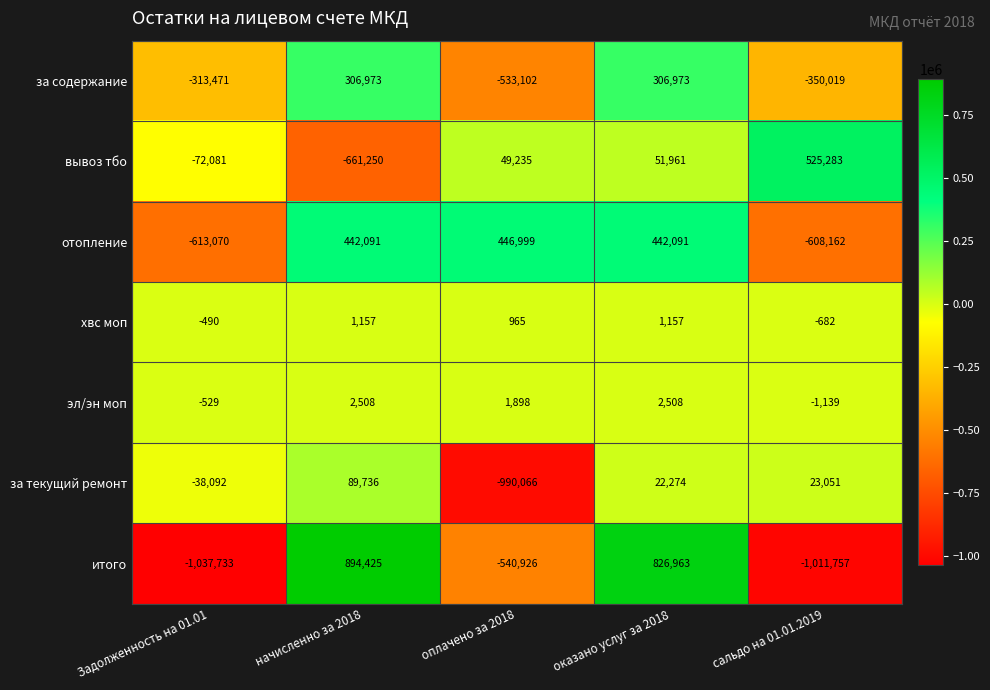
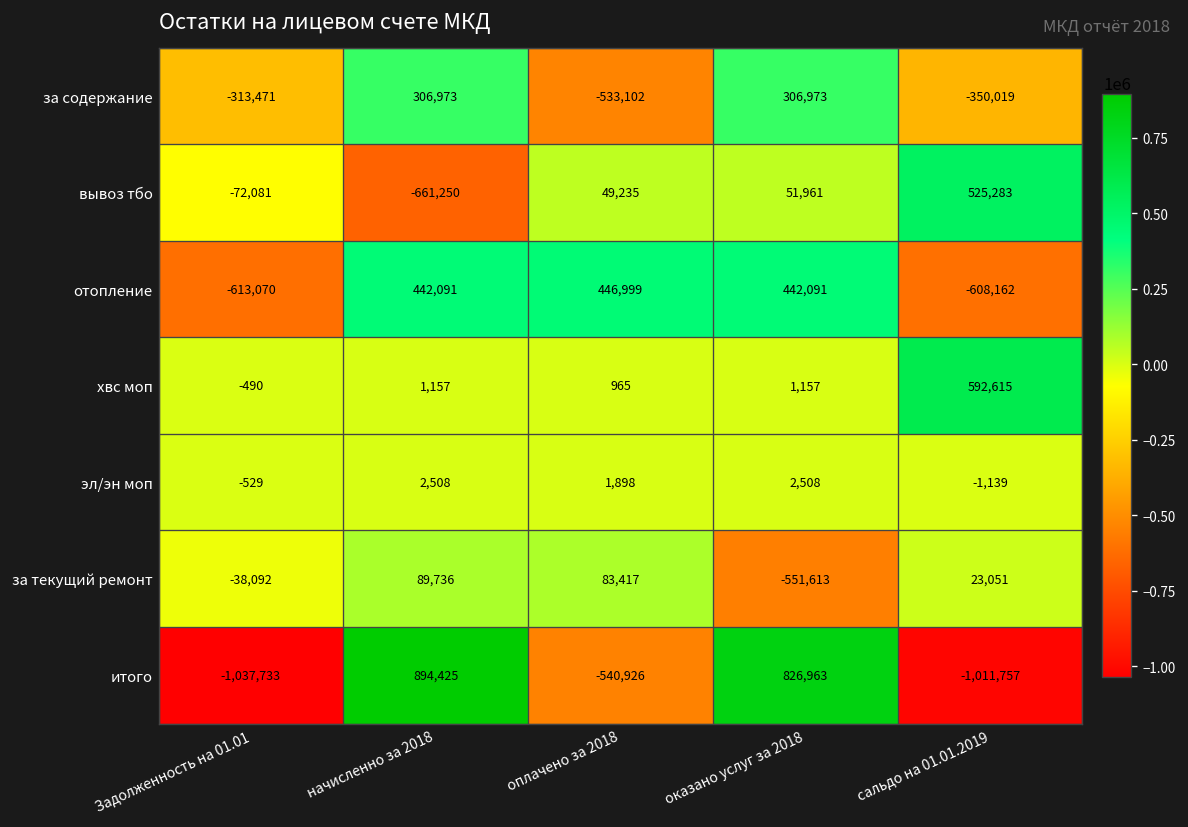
хвс моп, сальдо на 01.01.2019: -682 -> 592,615
за текущий ремонт, оплачено за 2018: -990,066 -> 83,417
за текущий ремонт, оказано услуг за 2018: 22,274 -> -551,613
